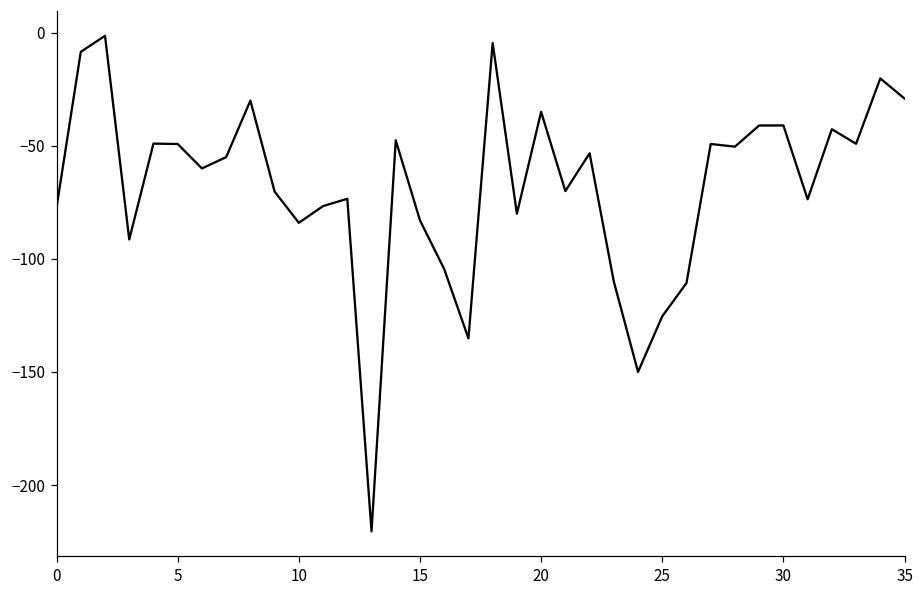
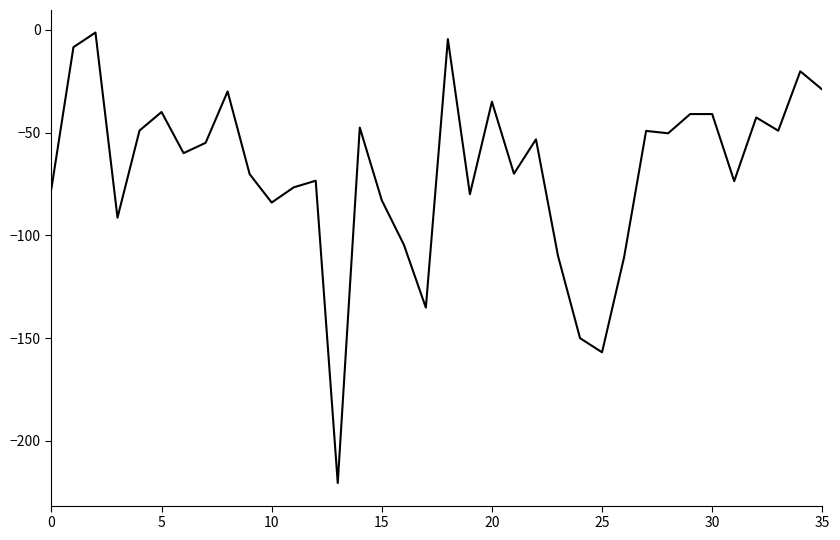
5: -49 -> -40
25: -125 -> -157
